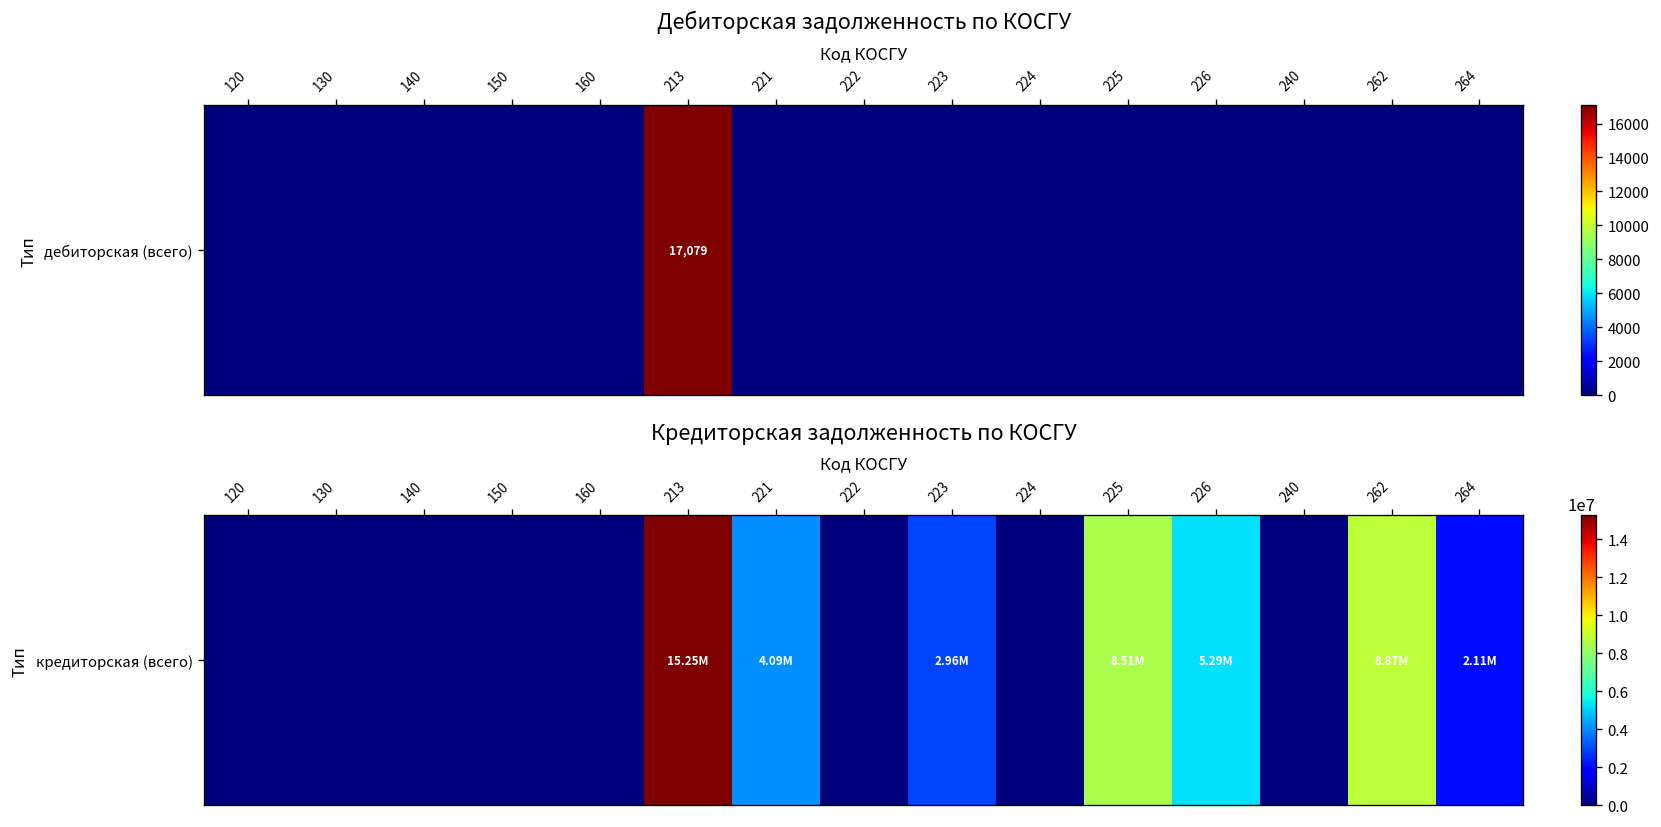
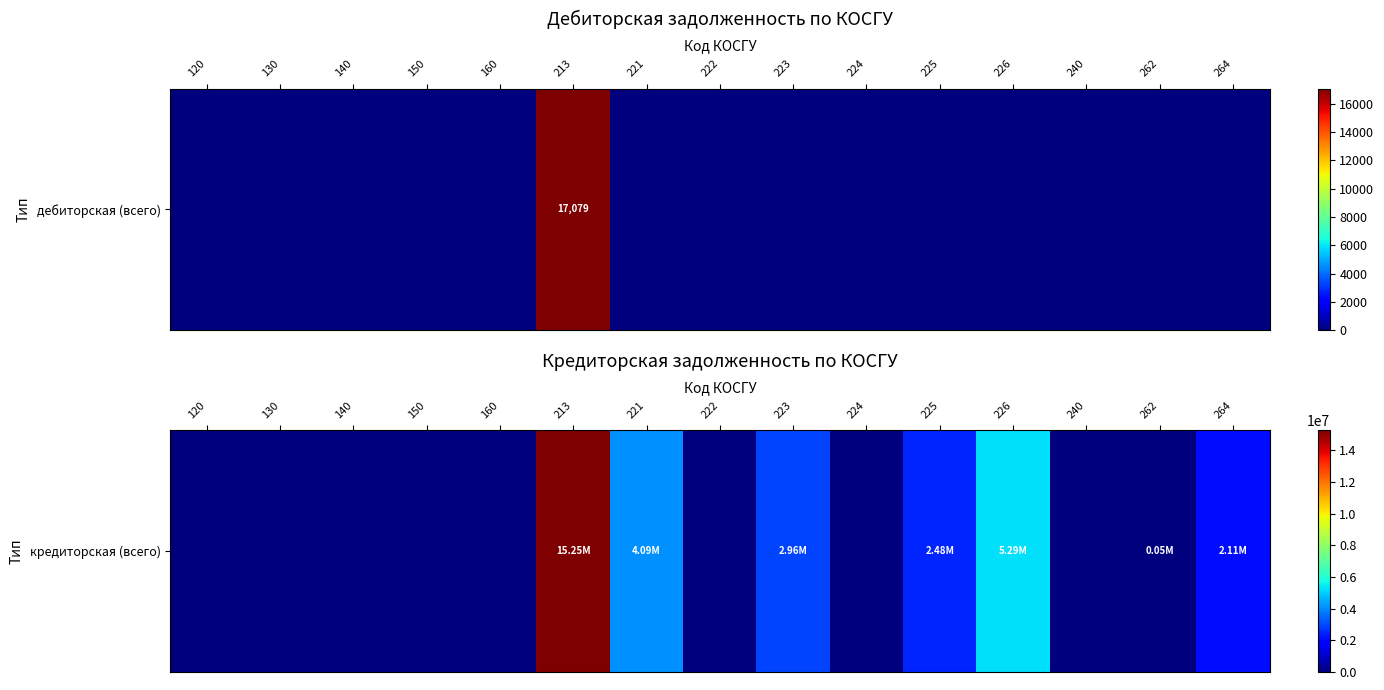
Кредиторская задолженность по КОСГУ, кредиторская (всего), 225: 8.51M -> 2.48M
Кредиторская задолженность по КОСГУ, кредиторская (всего), 262: 8.87M -> 0.05M
